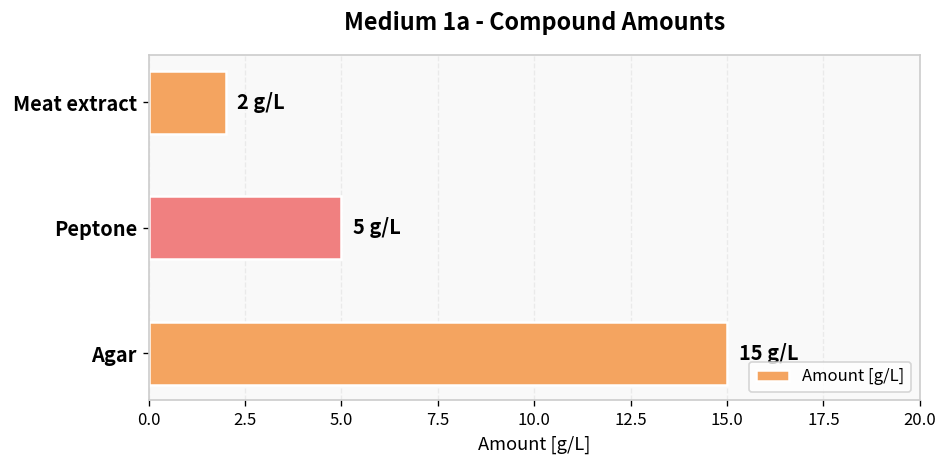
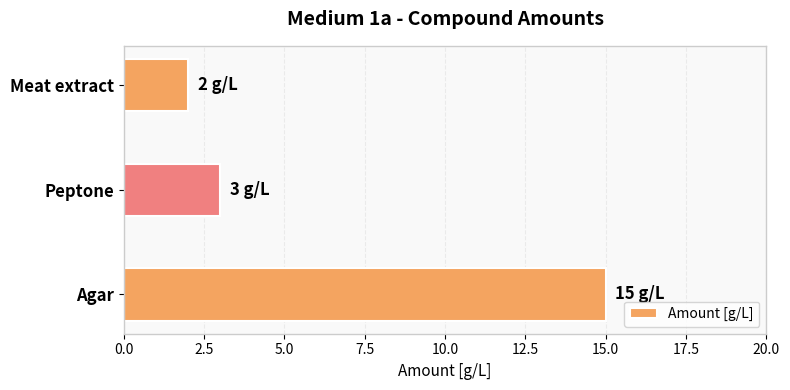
Peptone: 5 -> 3
